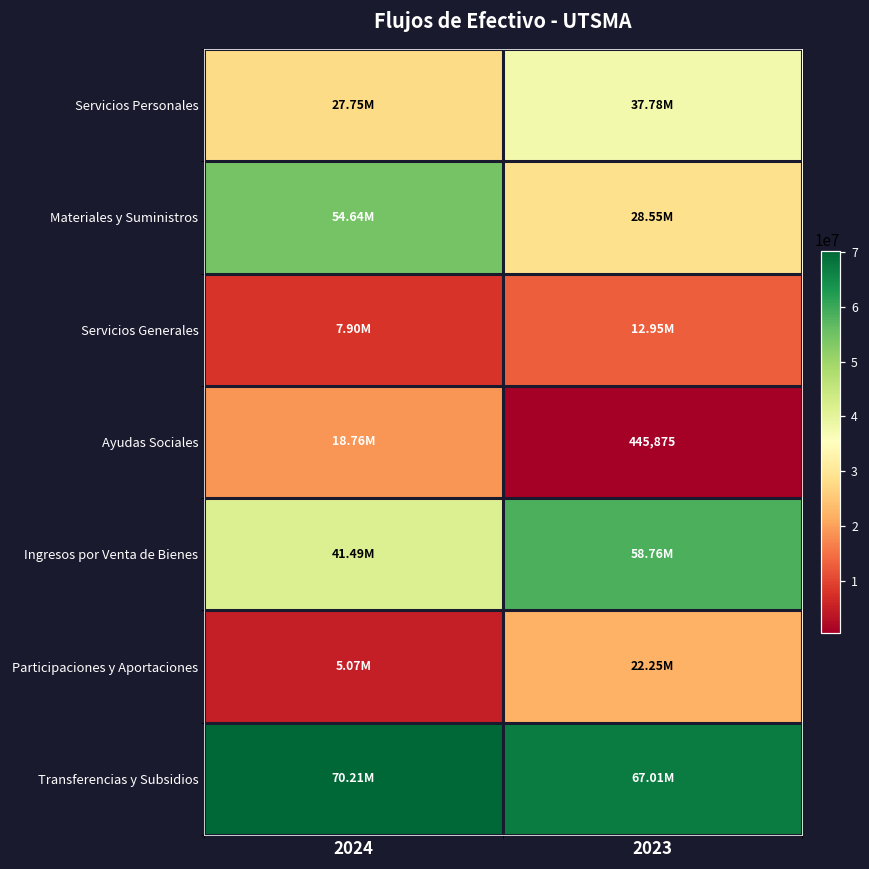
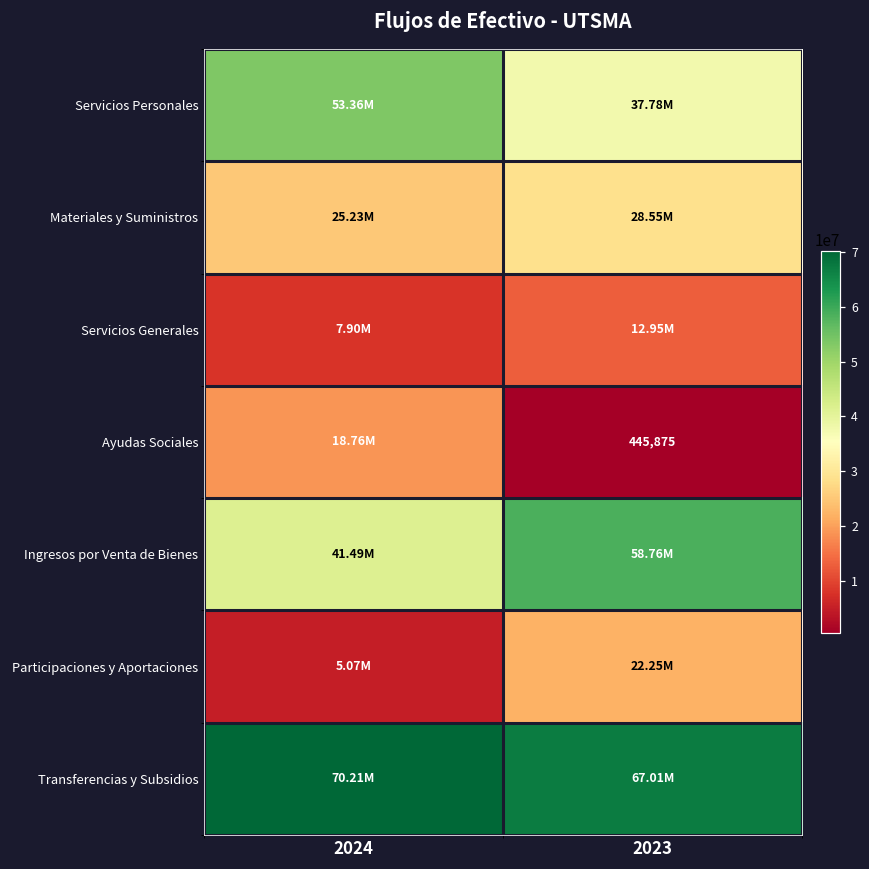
Servicios Personales, 2024: 27.75M -> 53.36M
Materiales y Suministros, 2024: 54.64M -> 25.23M
